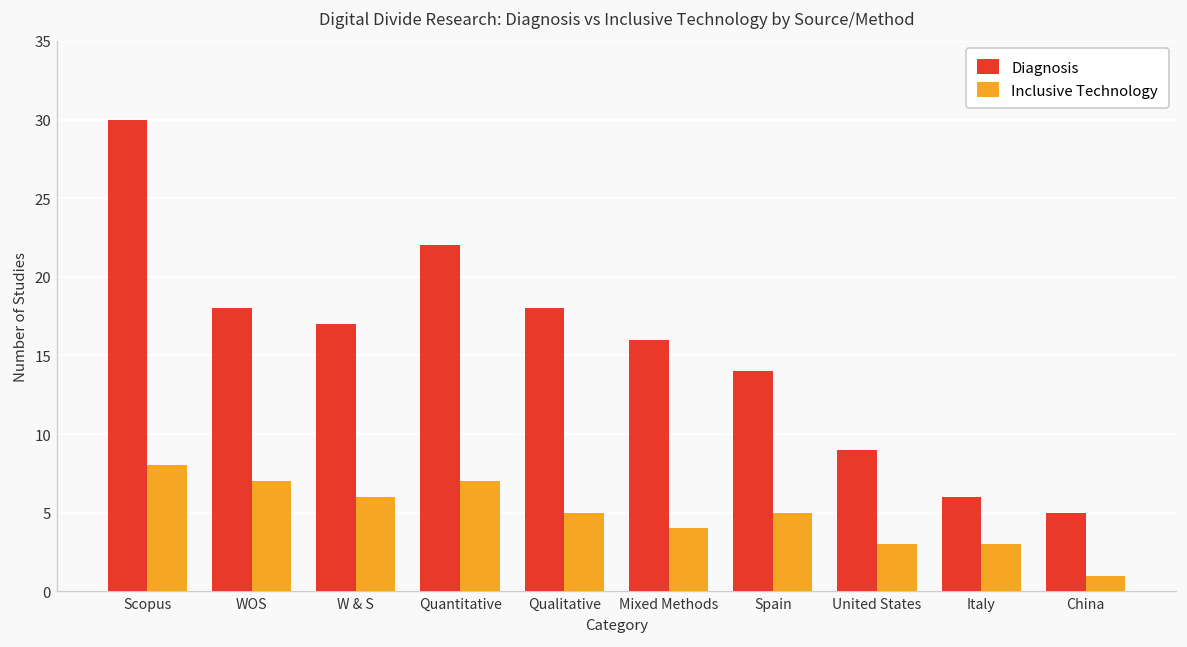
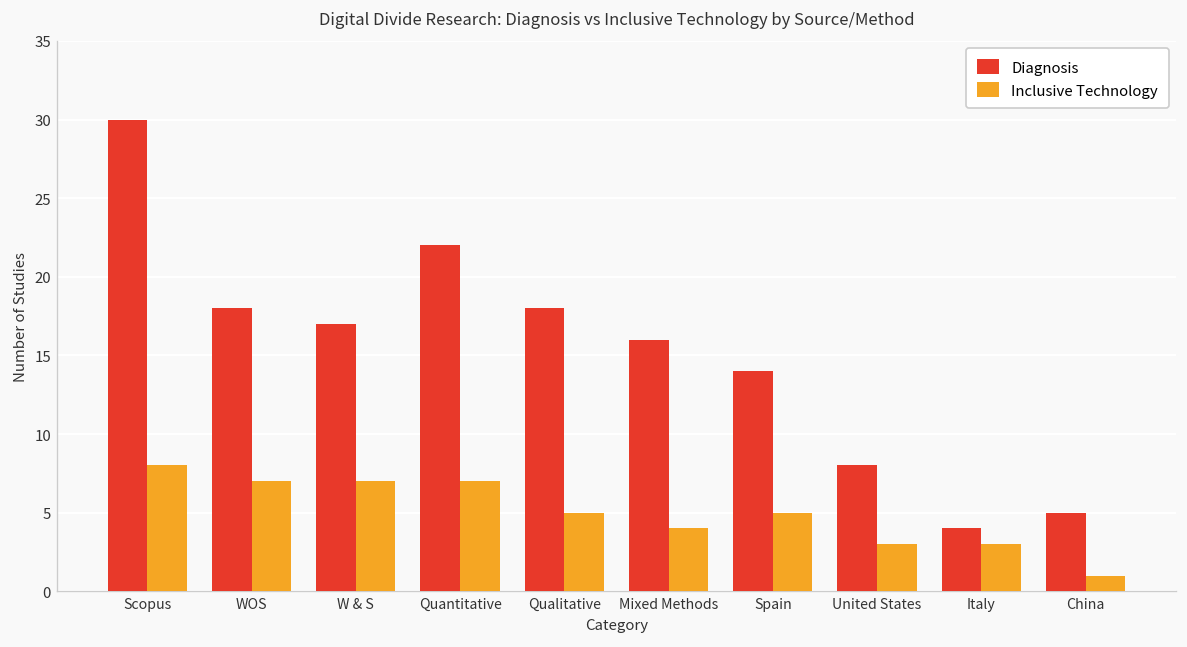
Inclusive Technology, W & S: 6 -> 7
Diagnosis, United States: 9 -> 8
Diagnosis, Italy: 6 -> 4
